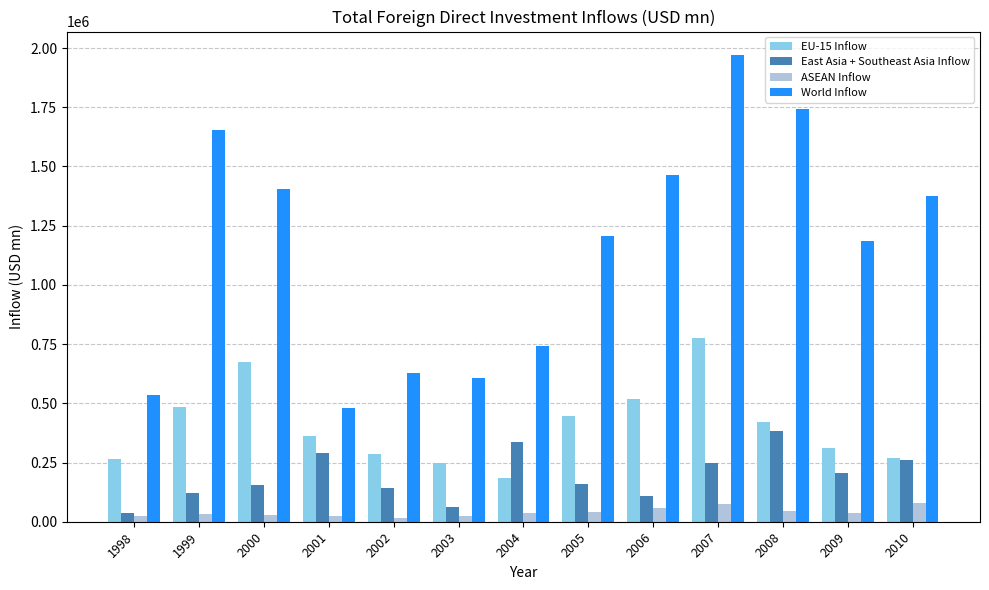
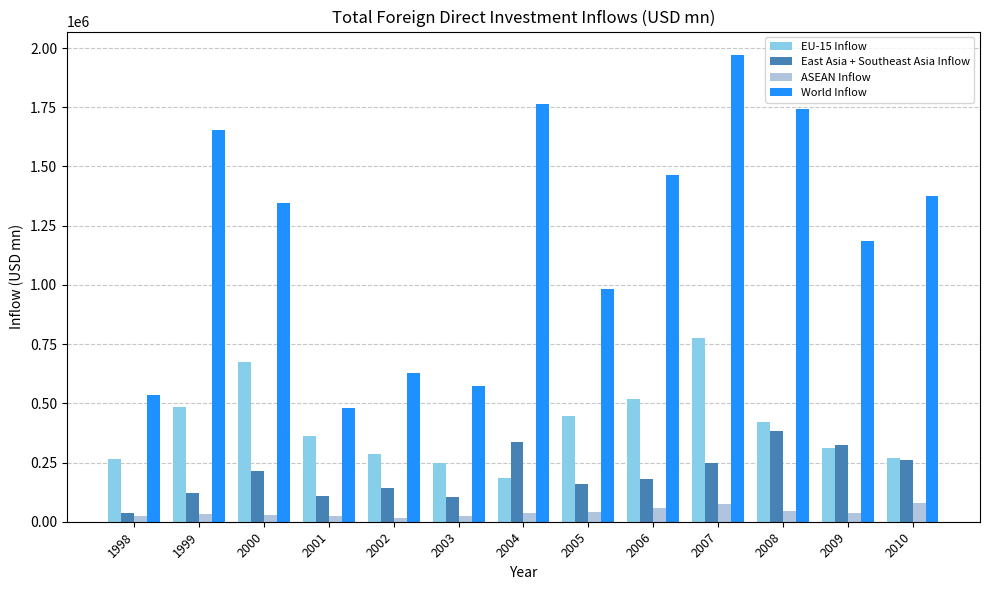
East Asia + Southeast Asia Inflow, 2000: 150000 -> 210000
World Inflow, 2000: 1400000 -> 1340000
East Asia + Southeast Asia Inflow, 2001: 290000 -> 110000
East Asia + Southeast Asia Inflow, 2003: 60000 -> 100000
World Inflow, 2003: 610000 -> 570000
World Inflow, 2004: 740000 -> 1760000
World Inflow, 2005: 1210000 -> 980000
East Asia + Southeast Asia Inflow, 2006: 110000 -> 180000
East Asia + Southeast Asia Inflow, 2009: 210000 -> 320000
